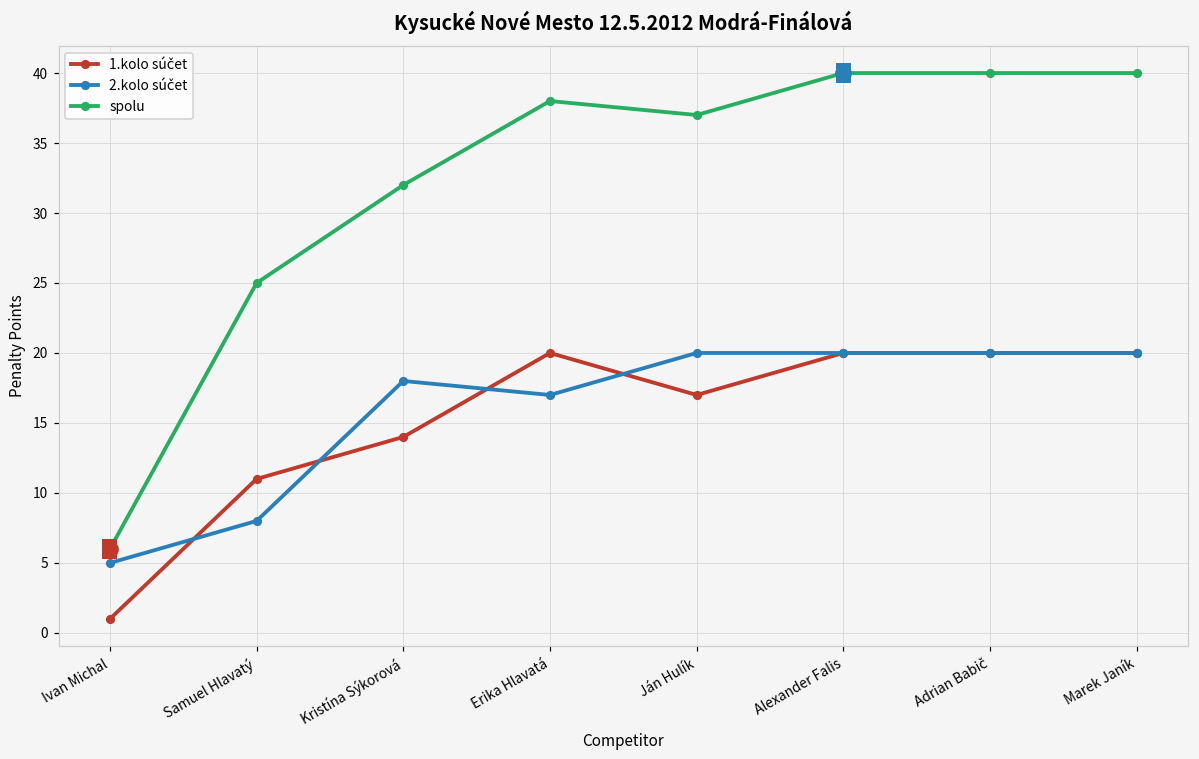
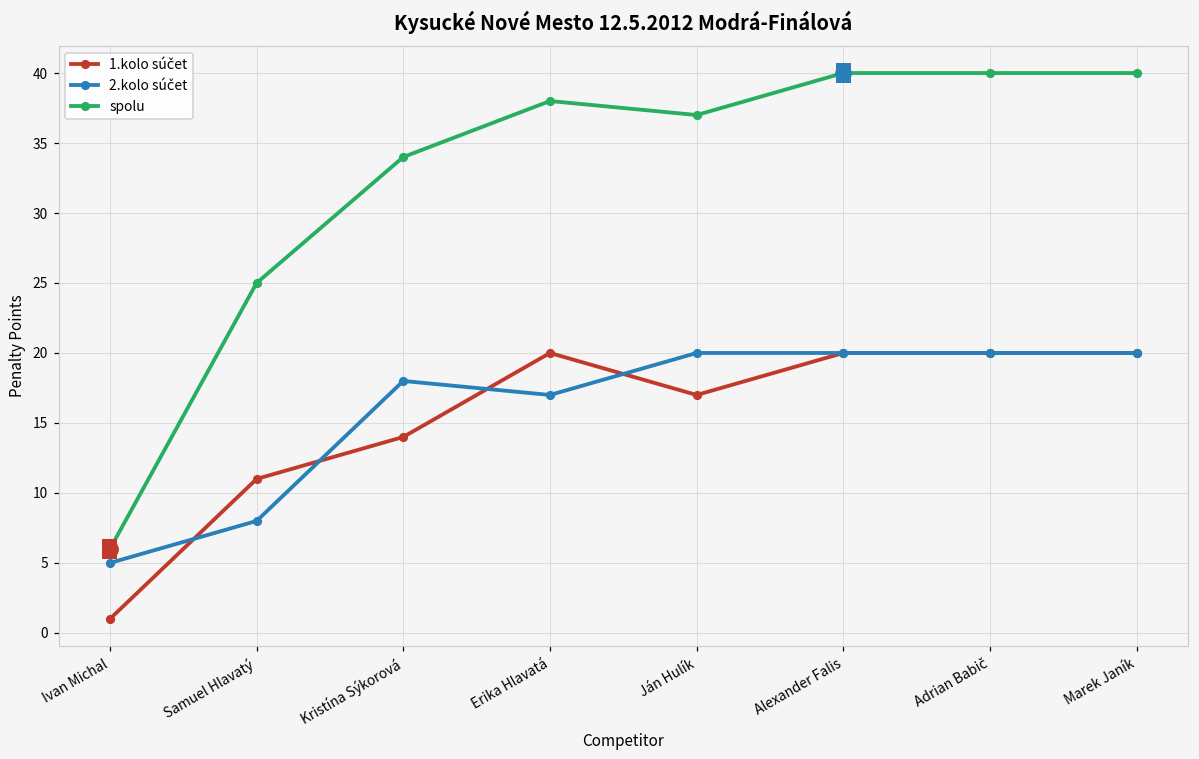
spolu, Kristína Sýkorová: 32 -> 34
